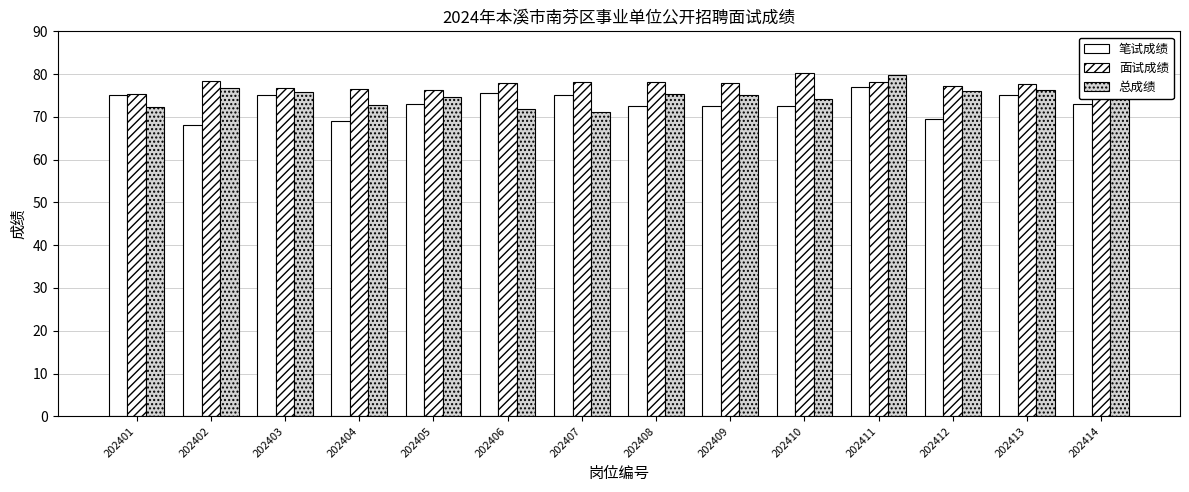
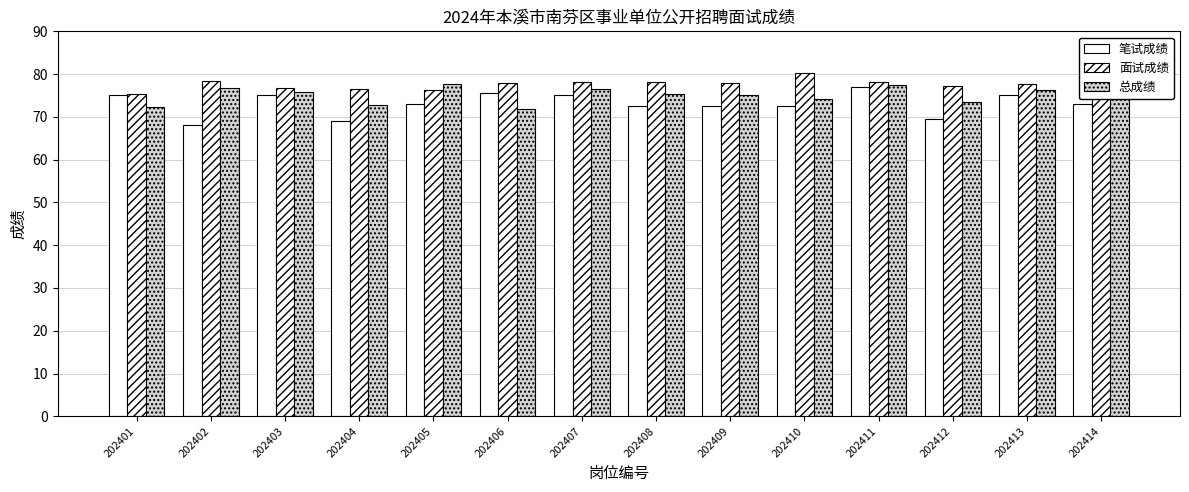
总成绩, 202405: 75 -> 78
总成绩, 202407: 71 -> 77
总成绩, 202411: 80 -> 78
总成绩, 202412: 76 -> 73
